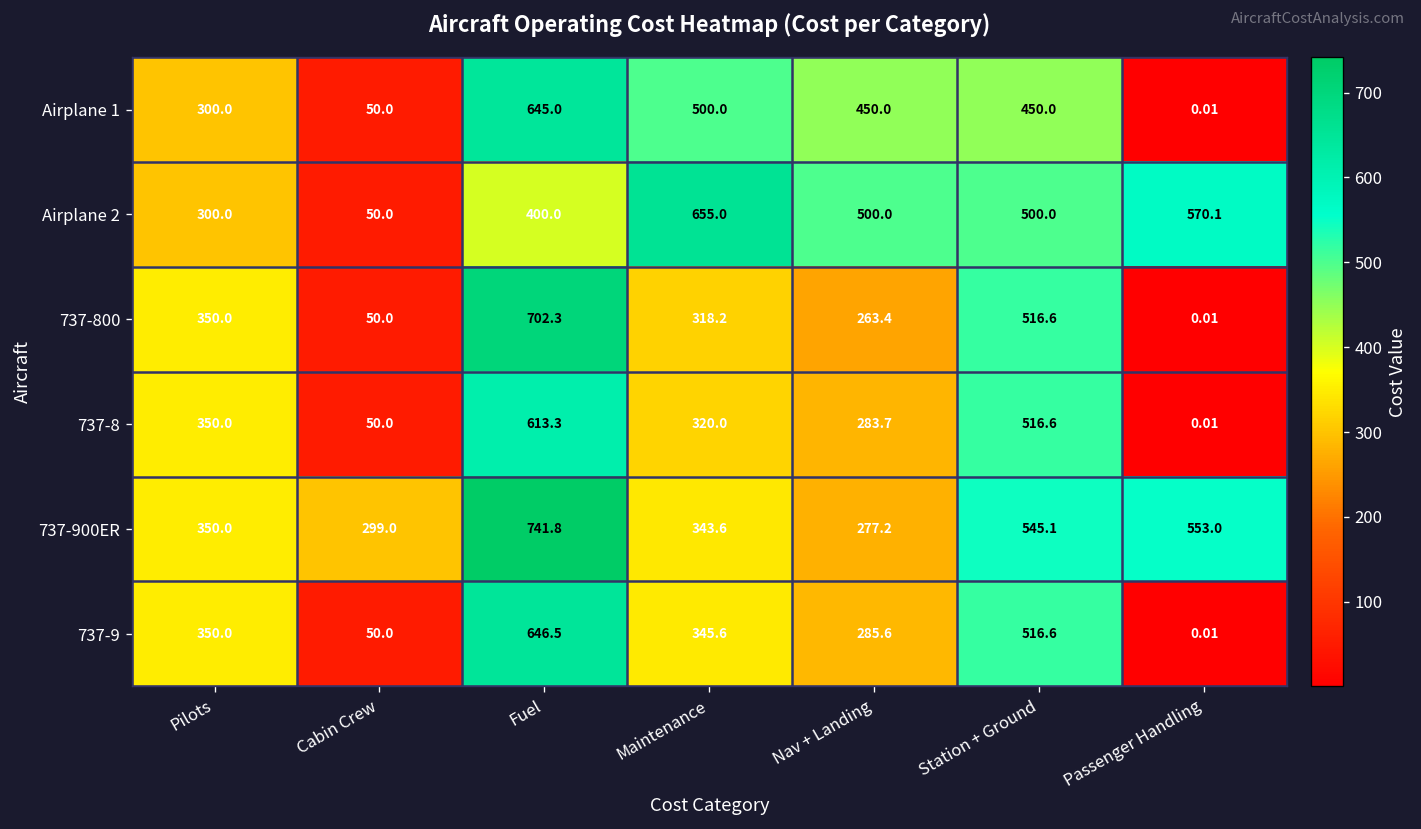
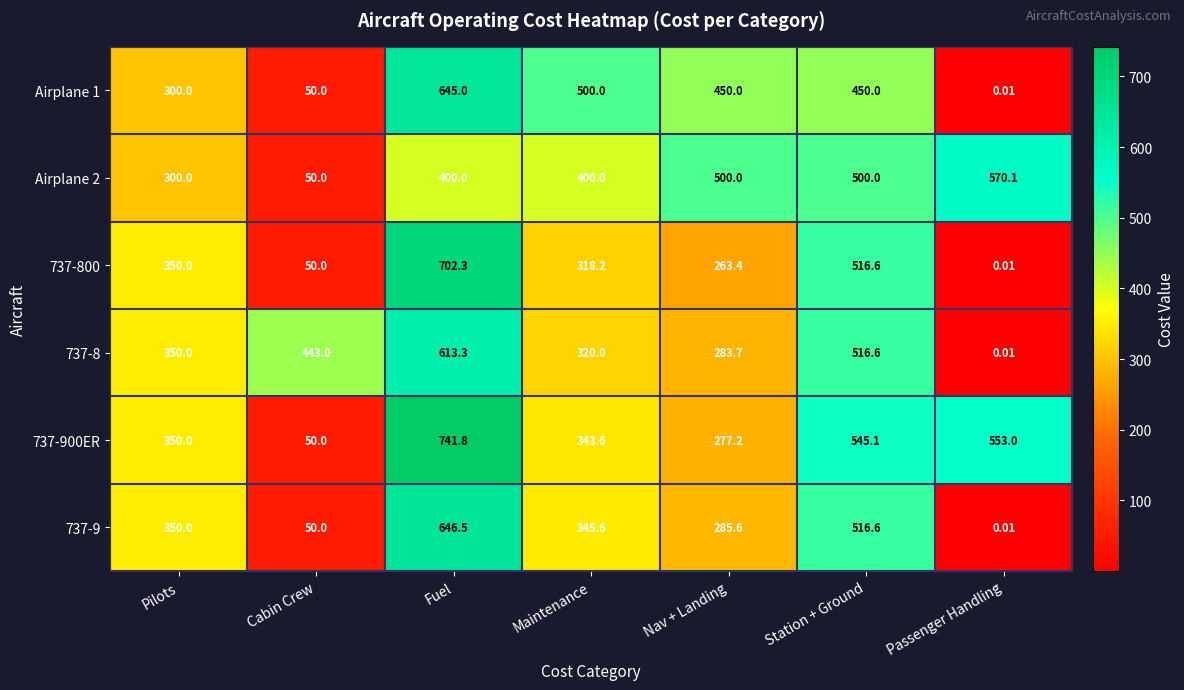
Airplane 2, Maintenance: 655.0 -> 400.0
737-8, Cabin Crew: 50.0 -> 443.0
737-900ER, Cabin Crew: 299.0 -> 50.0
